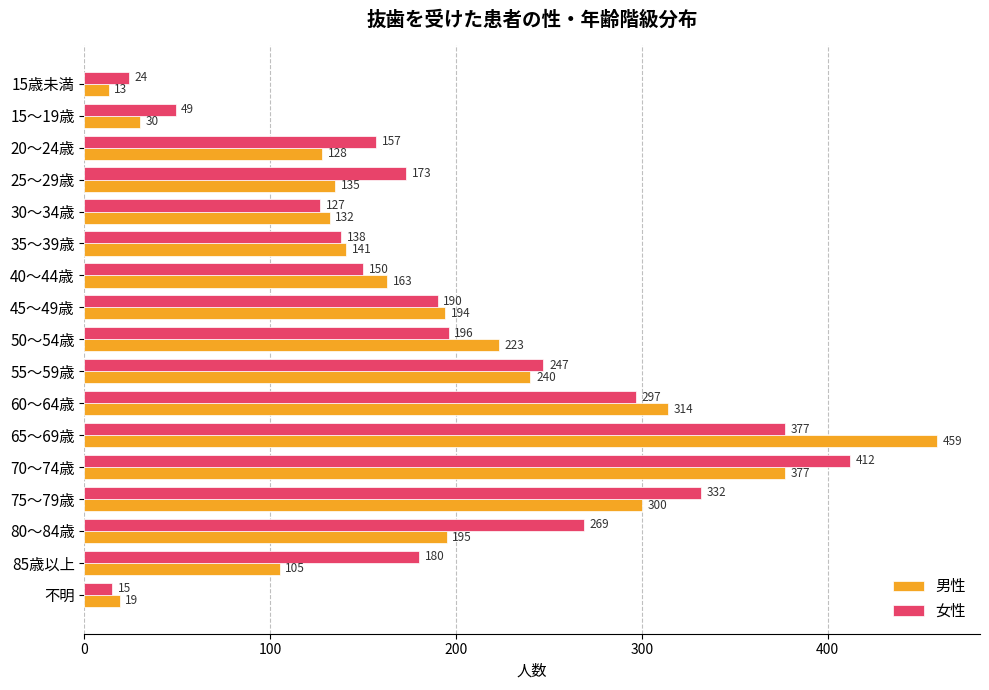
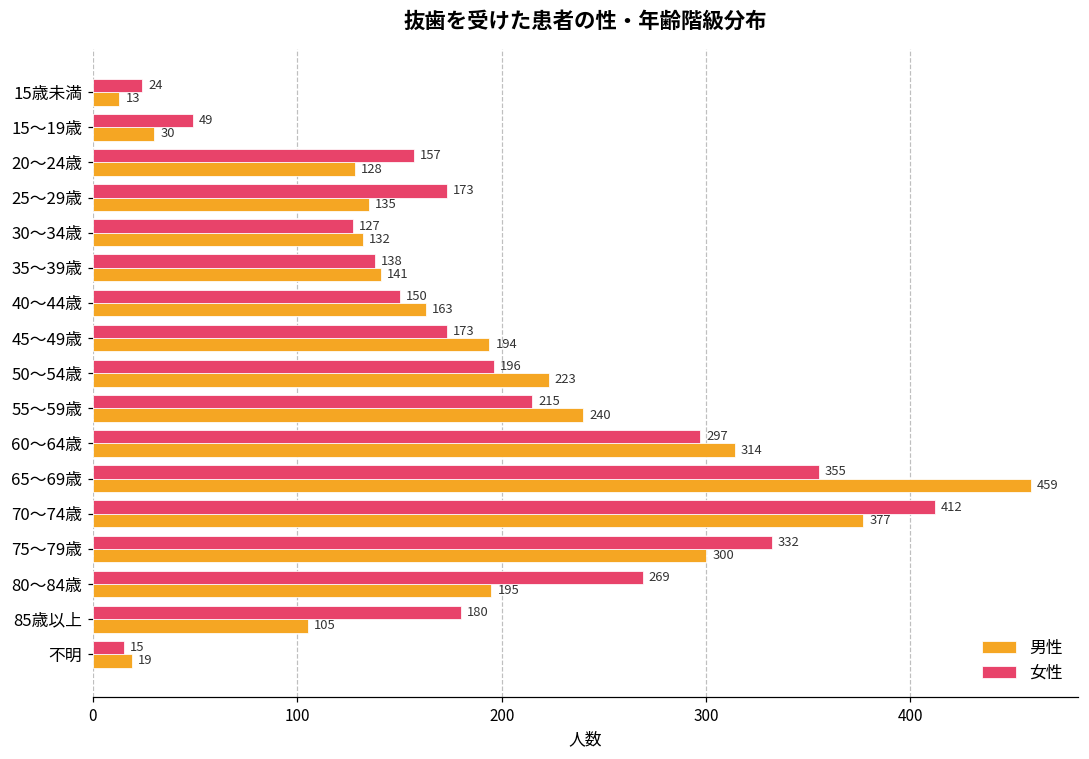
女性, 45～49歳: 190 -> 173
女性, 55～59歳: 247 -> 215
女性, 65～69歳: 377 -> 355
